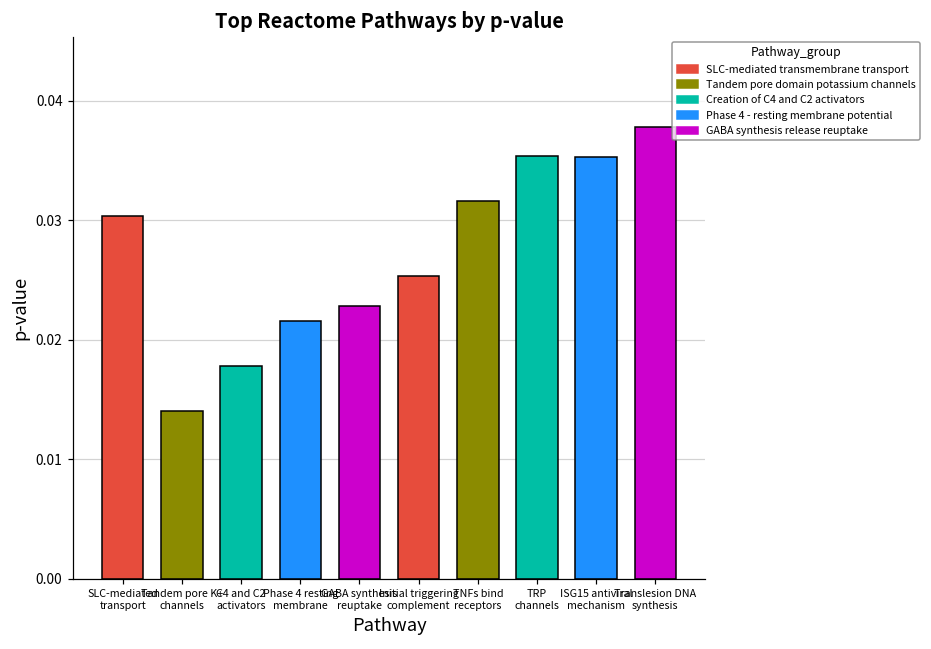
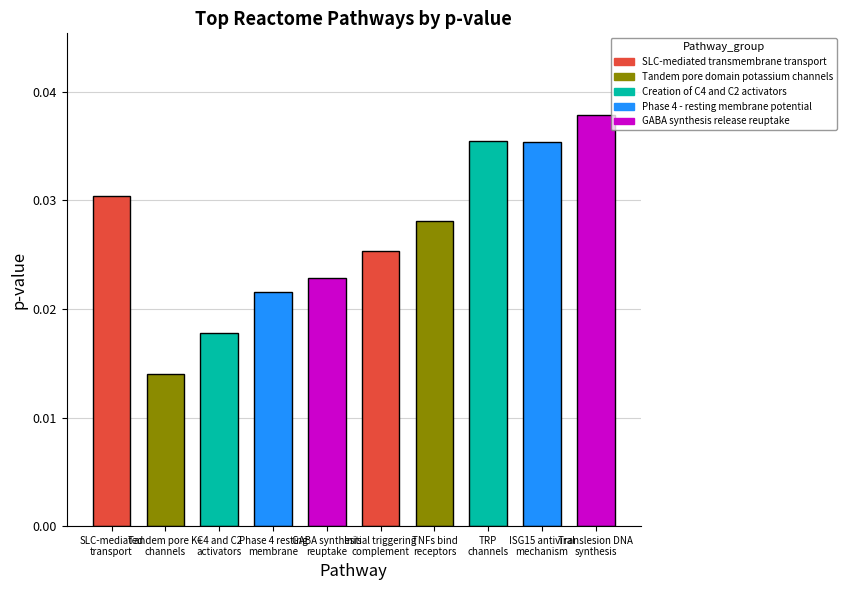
TNFs bind receptors: 0.0316 -> 0.0281
